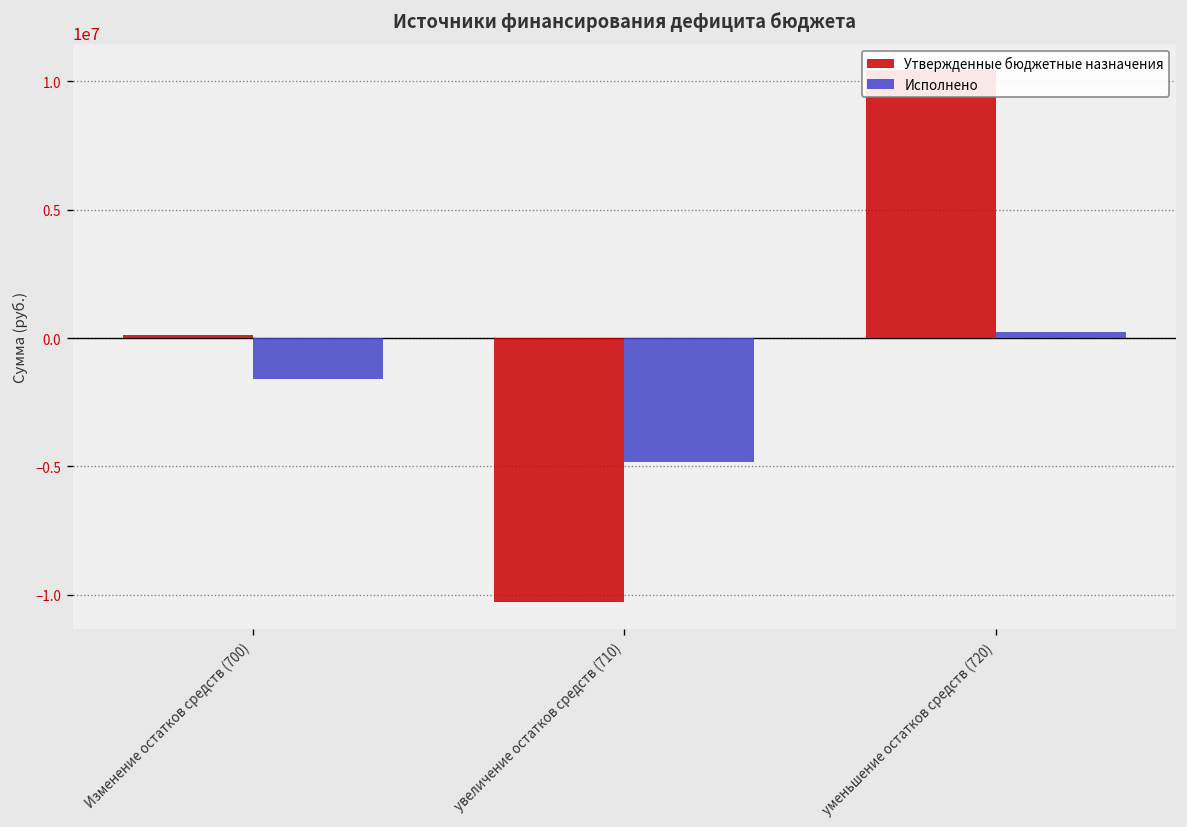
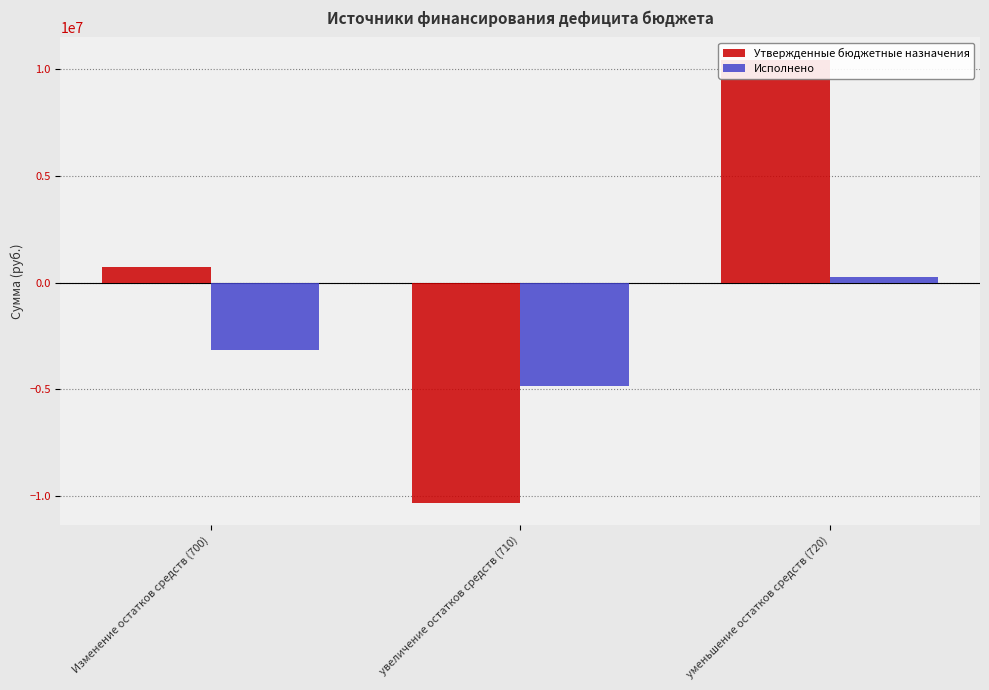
Утвержденные бюджетные назначения, Изменение остатков средств (700): 100000 -> 700000
Исполнено, Изменение остатков средств (700): -1600000 -> -3100000
